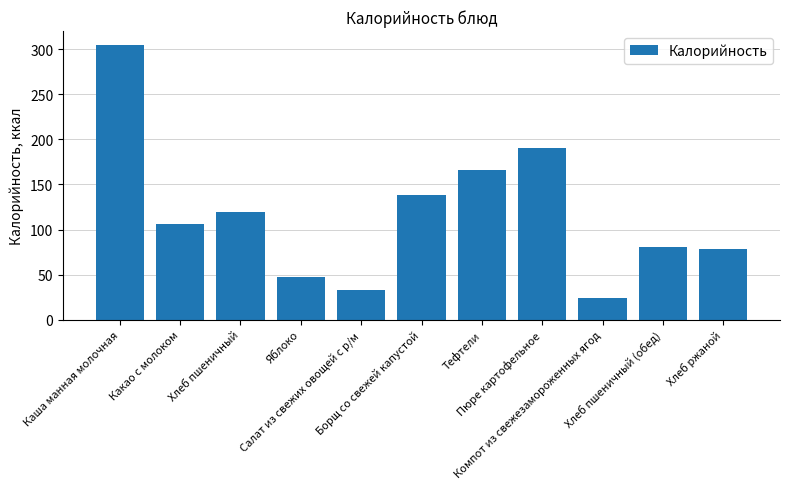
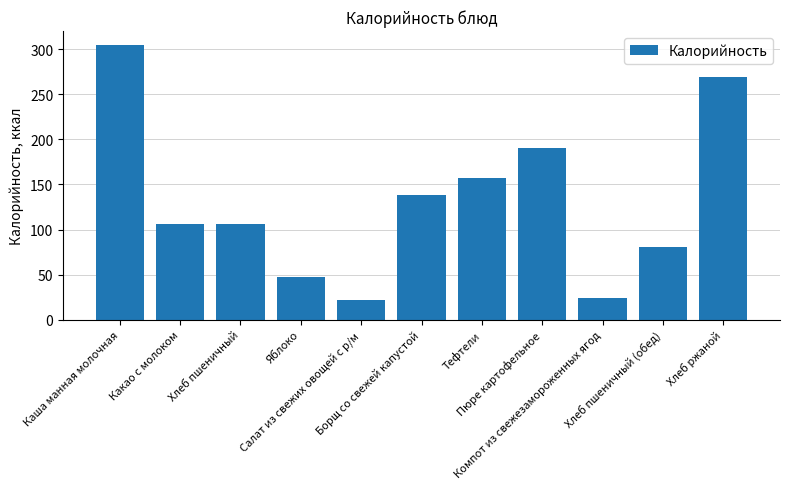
Хлеб пшеничный: 120 -> 110
Салат из свежих овощей с р/м: 30 -> 20
Тефтели: 170 -> 160
Хлеб ржаной: 80 -> 270
